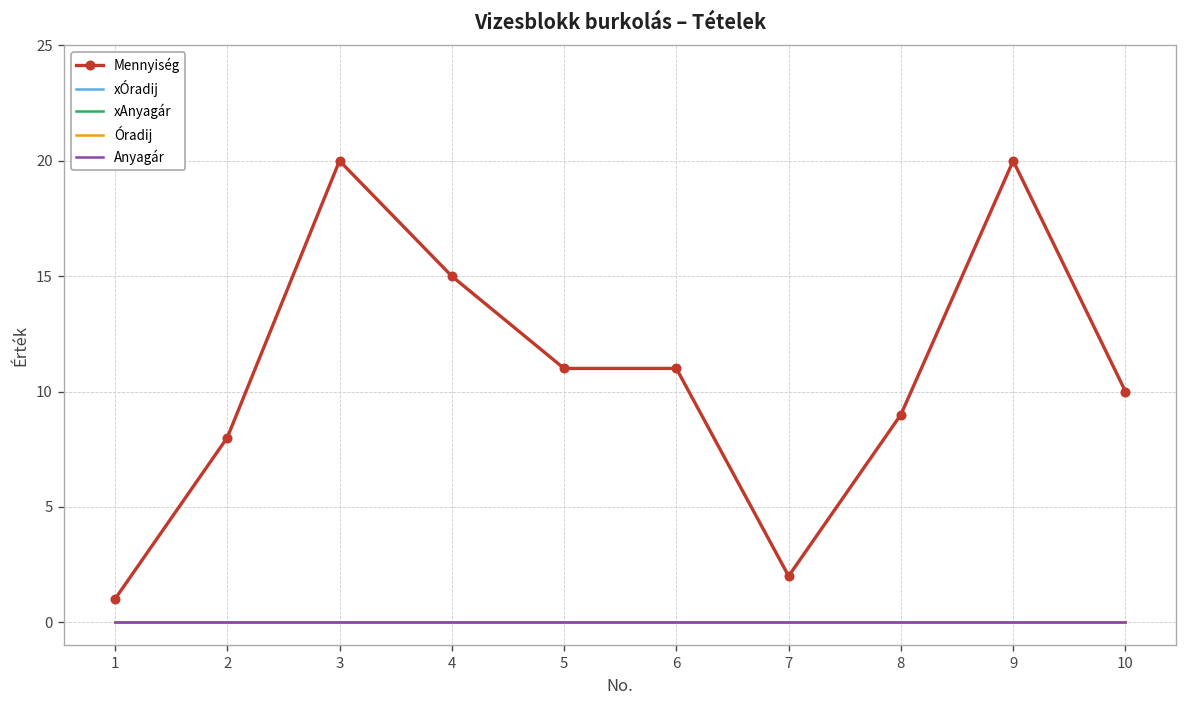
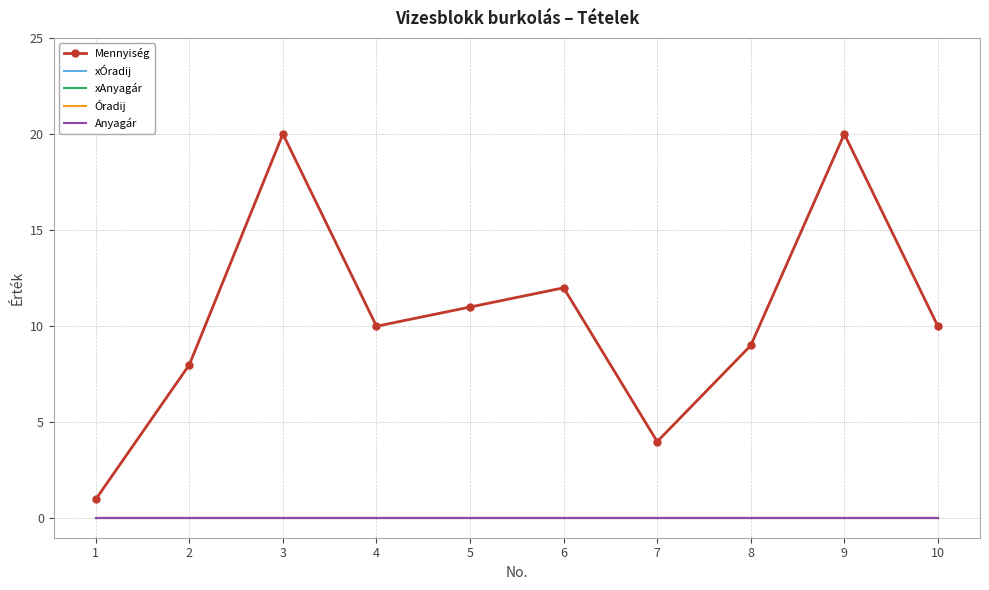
Mennyiség, 4: 15 -> 10
Mennyiség, 6: 11 -> 12
Mennyiség, 7: 2 -> 4
